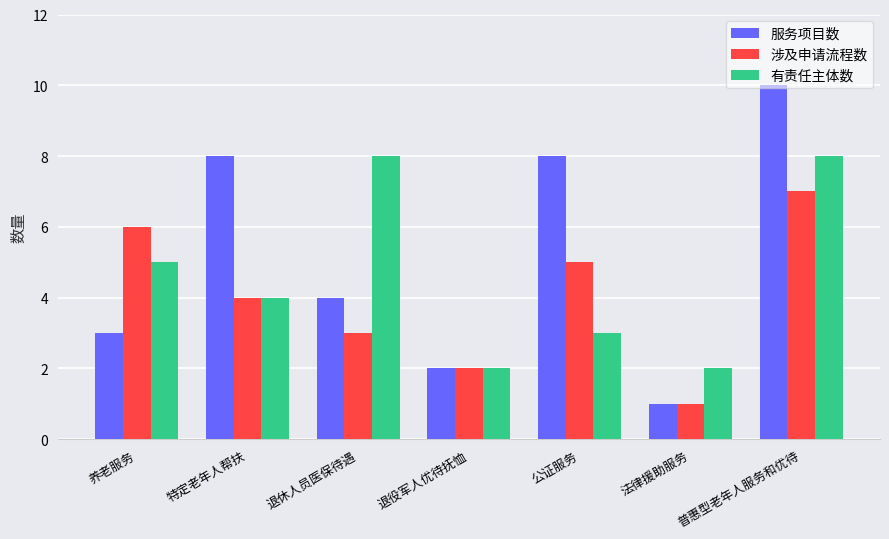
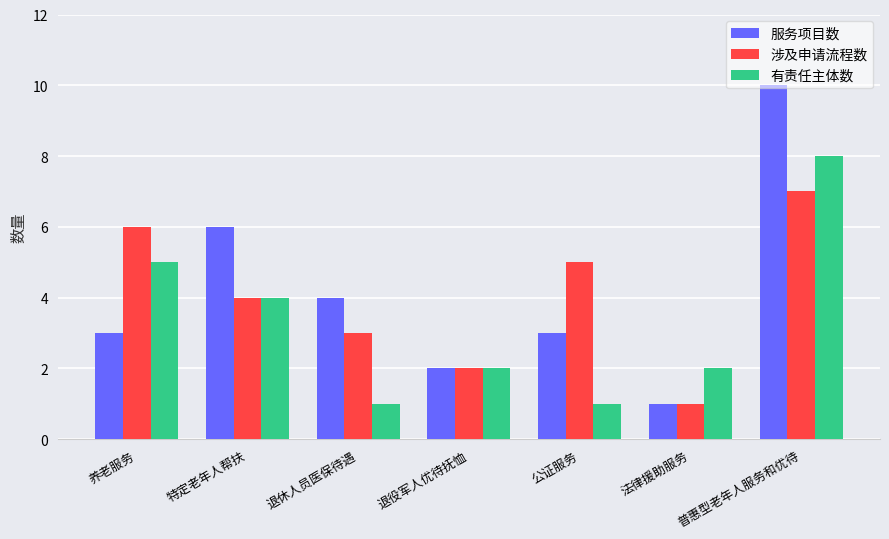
服务项目数, 特定老年人帮扶: 8 -> 6
有责任主体数, 退休人员医保待遇: 8 -> 1
服务项目数, 公证服务: 8 -> 3
有责任主体数, 公证服务: 3 -> 1
